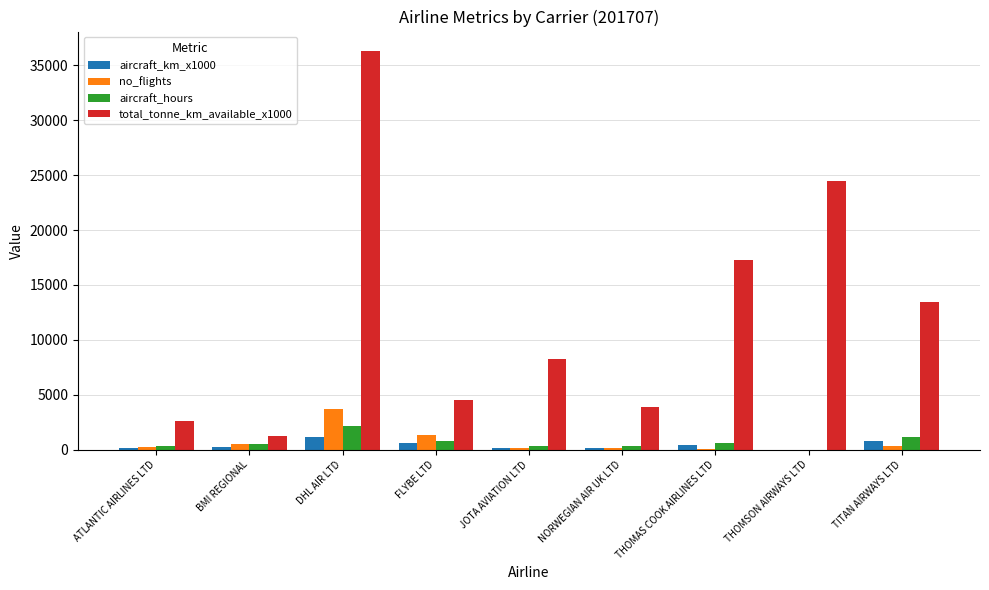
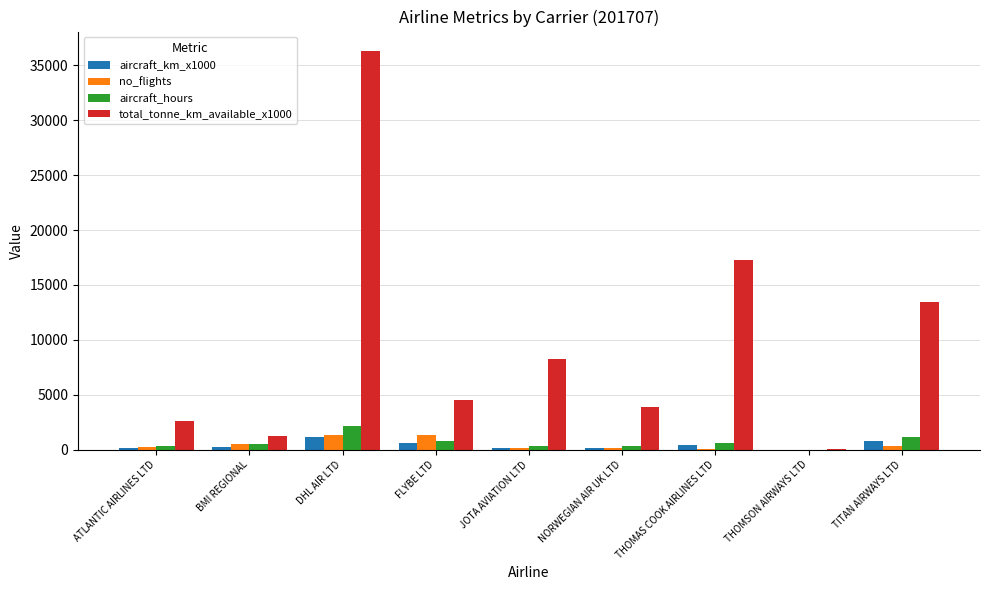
no_flights, DHL AIR LTD: 3700 -> 1400
total_tonne_km_available_x1000, THOMSON AIRWAYS LTD: 24500 -> 100
